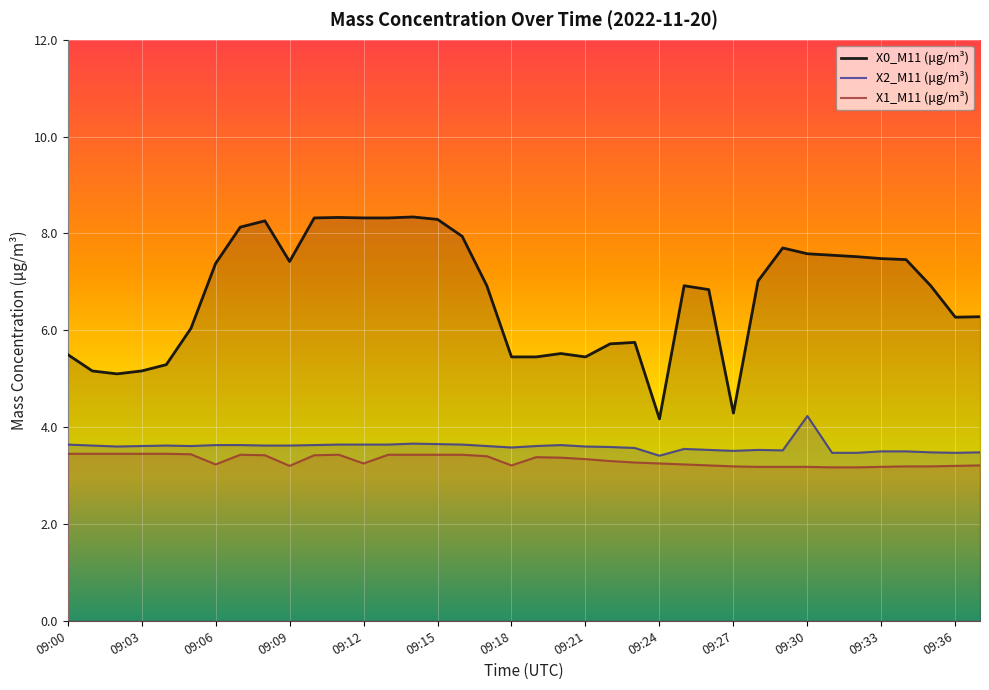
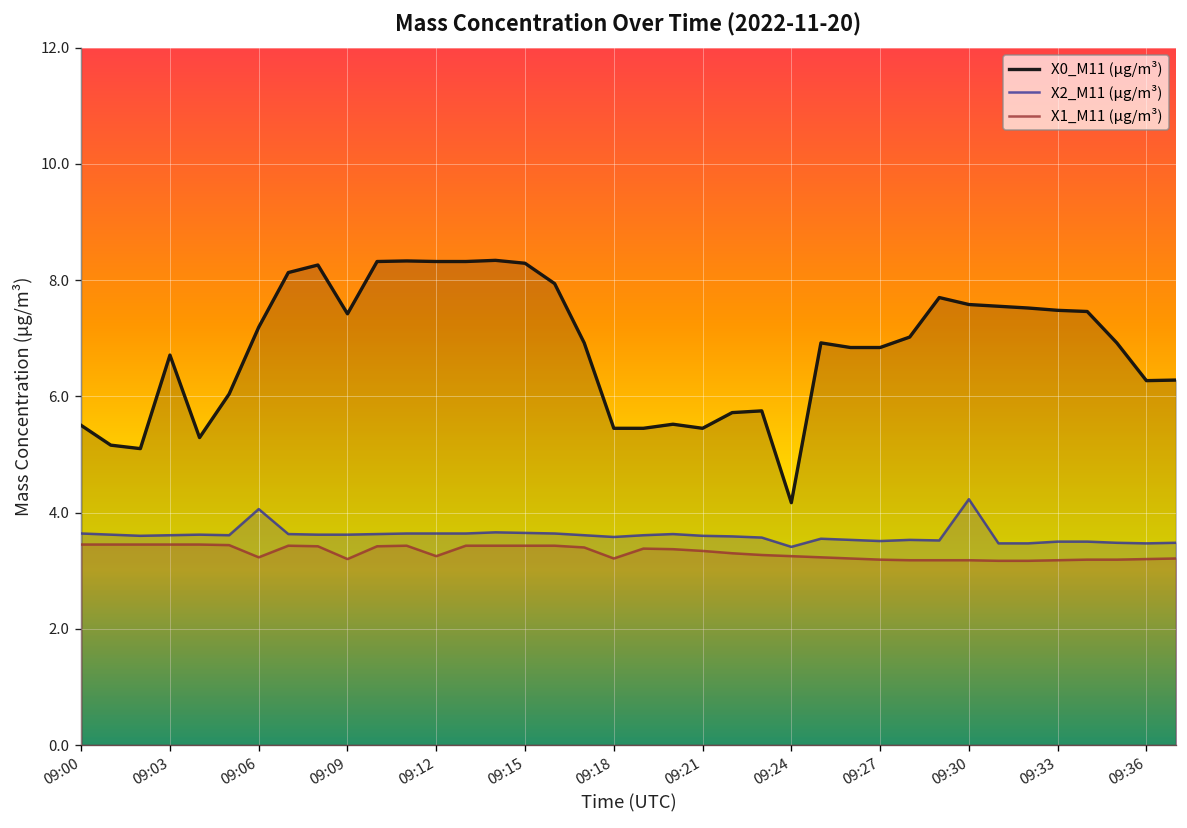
X0_M11 (μg/m³), 09:03: 5.2 -> 6.7
X0_M11 (μg/m³), 09:06: 7.4 -> 7.2
X2_M11 (μg/m³), 09:06: 3.6 -> 4.1
X0_M11 (μg/m³), 09:27: 4.3 -> 6.8
